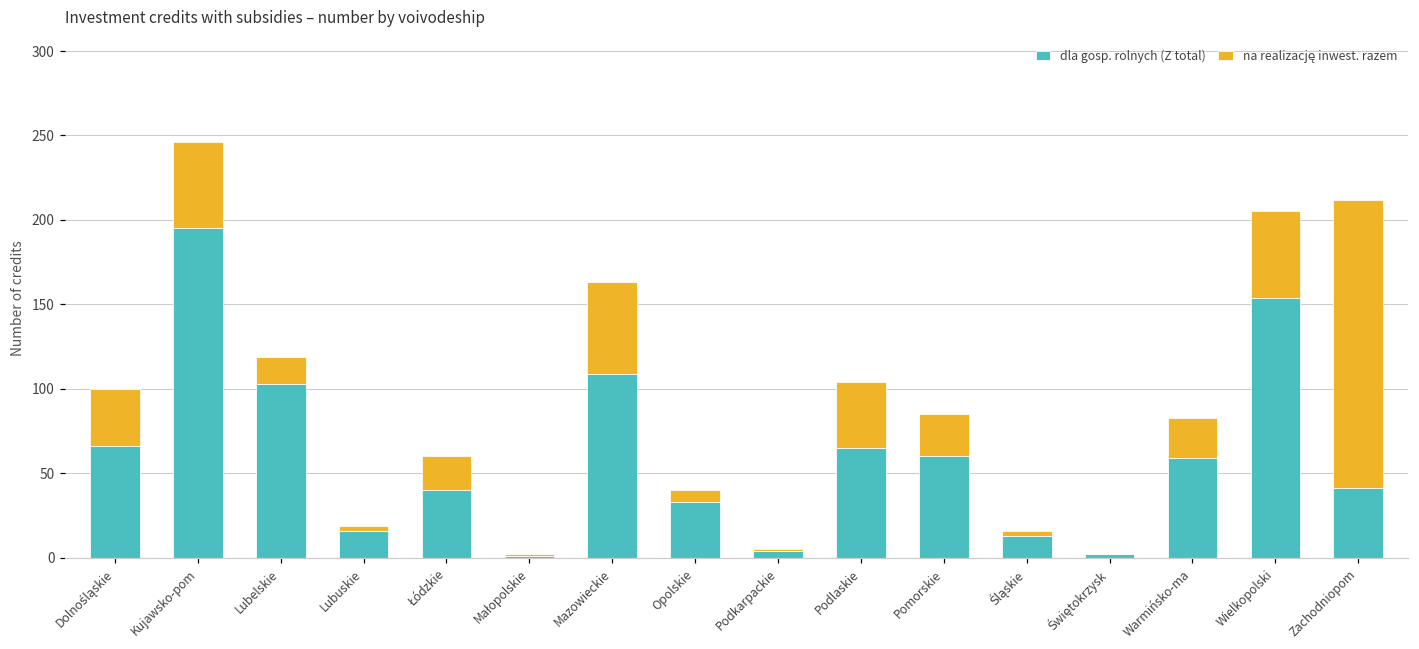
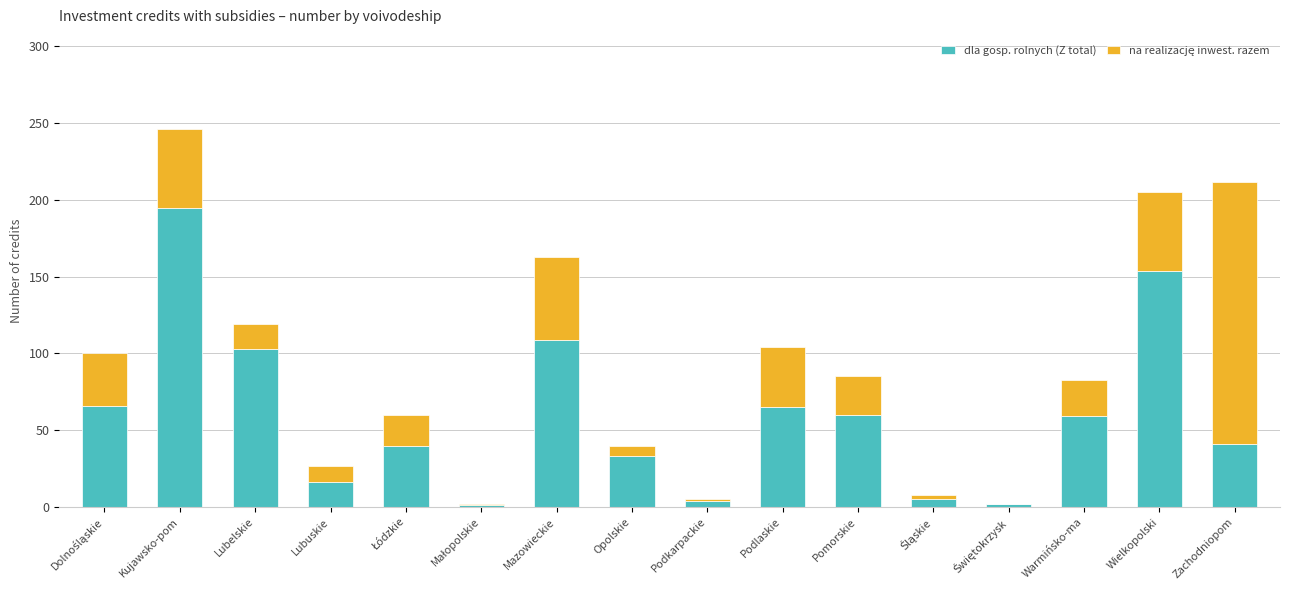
na realizację inwest. razem, Lubuskie: 3 -> 11
dla gosp. rolnych (Z total), Śląskie: 13 -> 5
